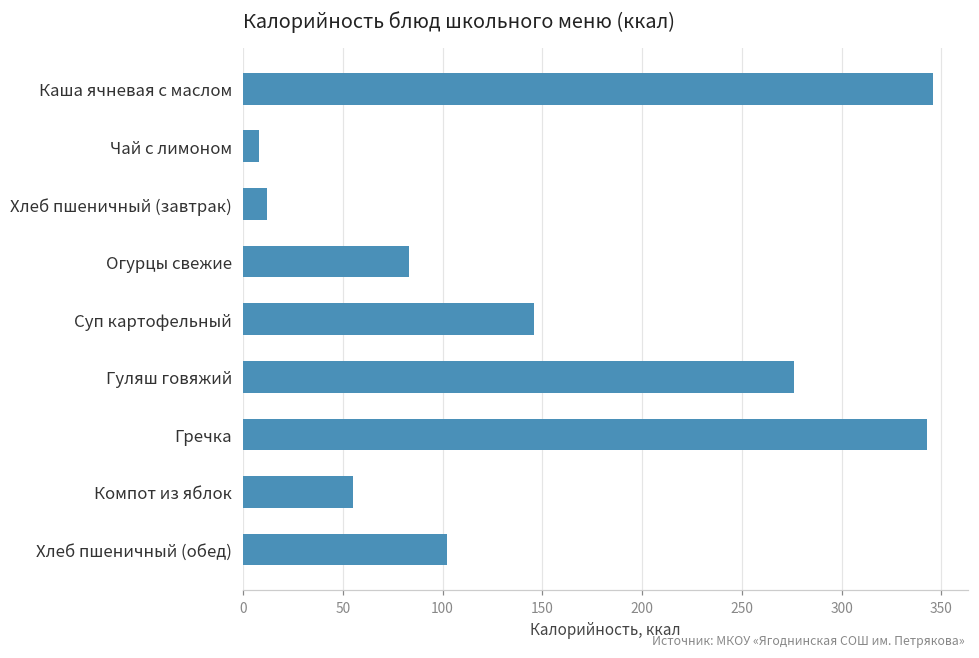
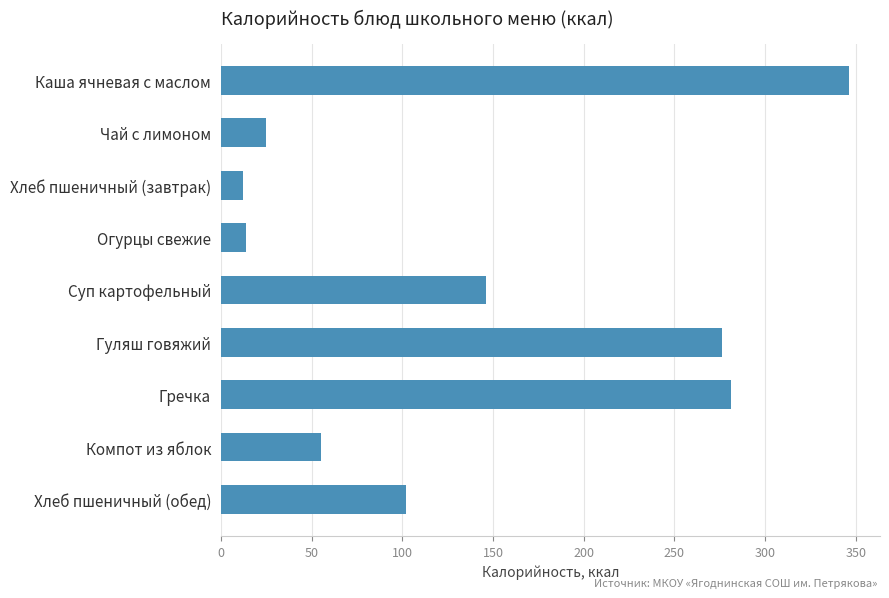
Чай с лимоном: 8 -> 25
Огурцы свежие: 83 -> 14
Гречка: 343 -> 281
